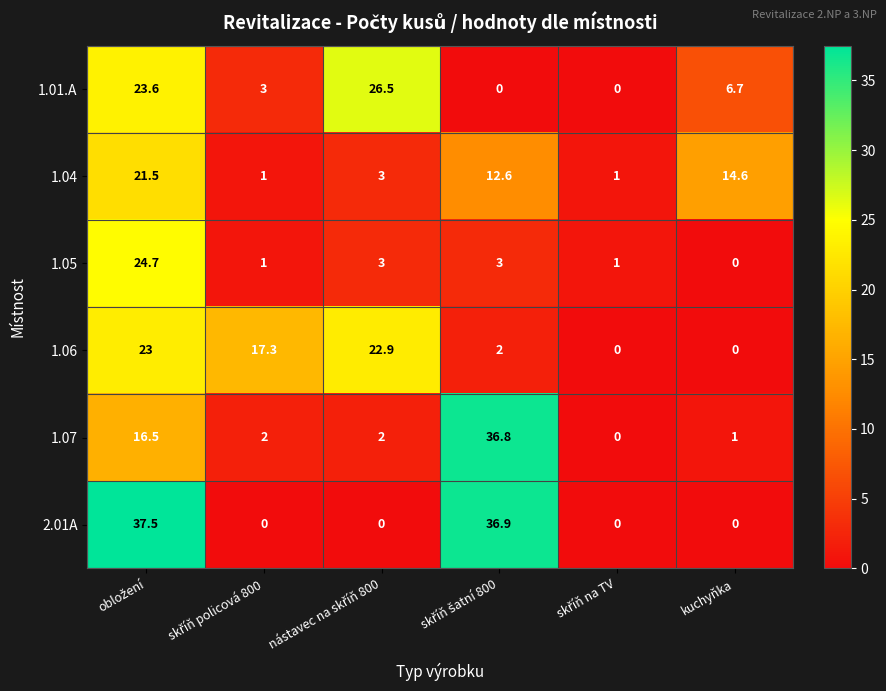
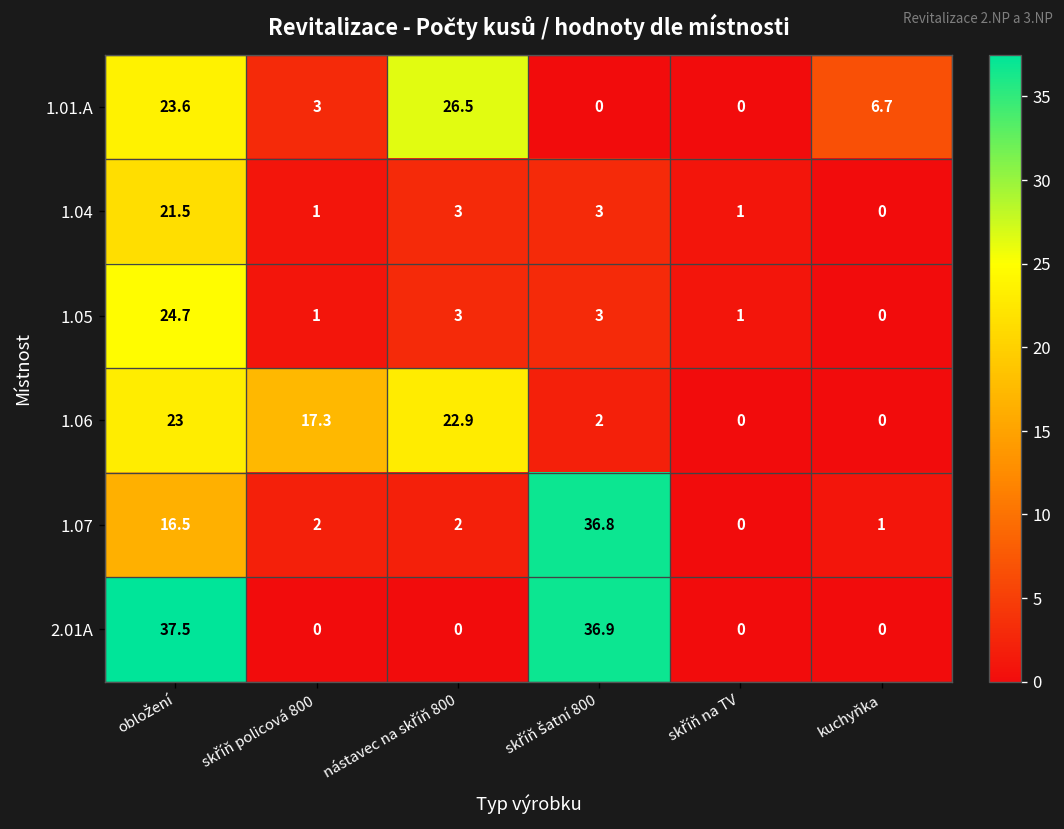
1.04, skříň šatní 800: 12.6 -> 3
1.04, kuchyňka: 14.6 -> 0
